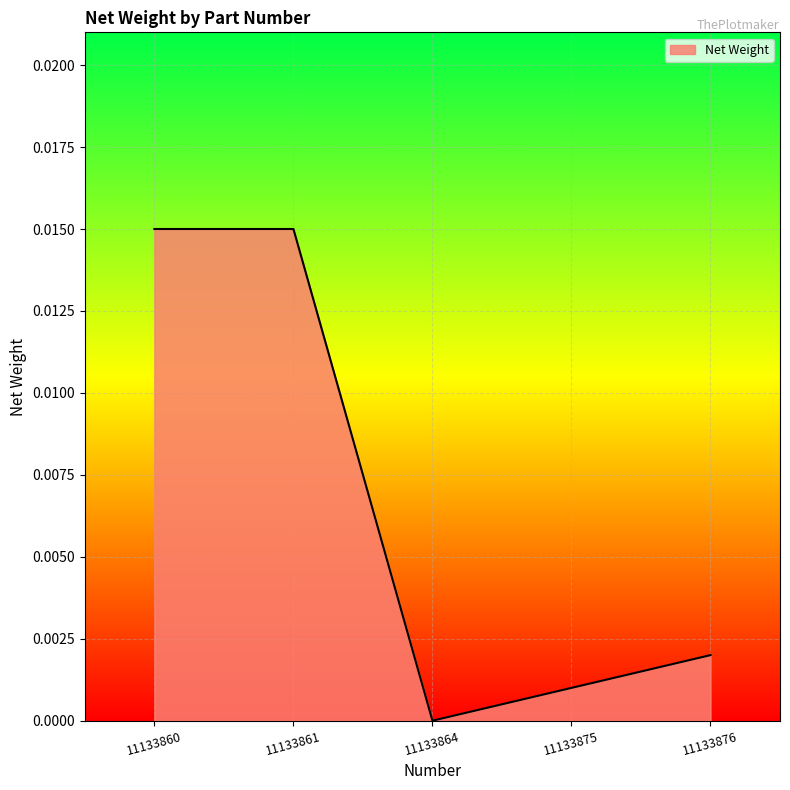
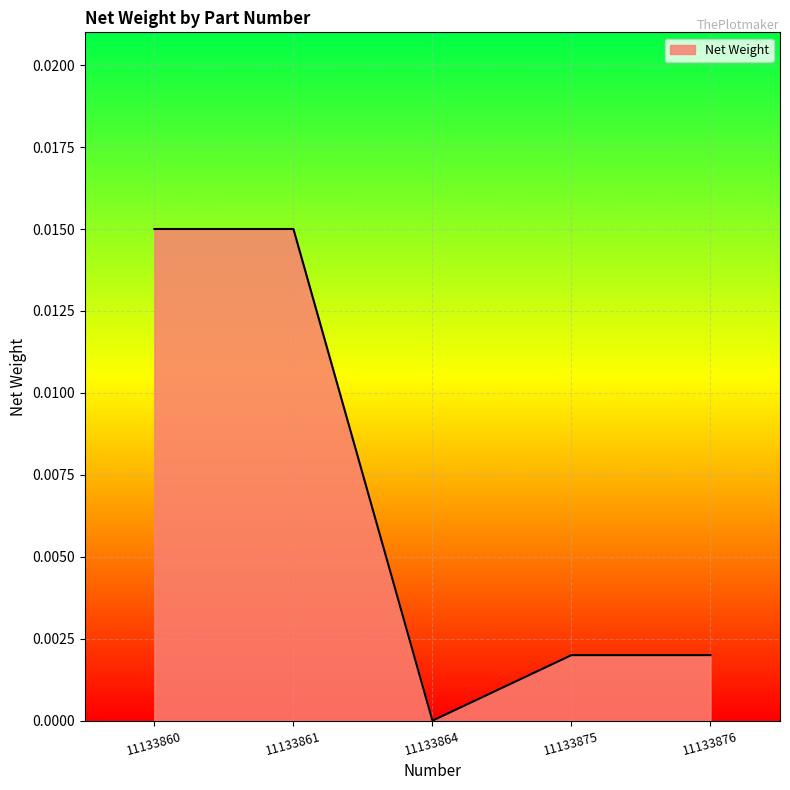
11133875: 0.001 -> 0.002
